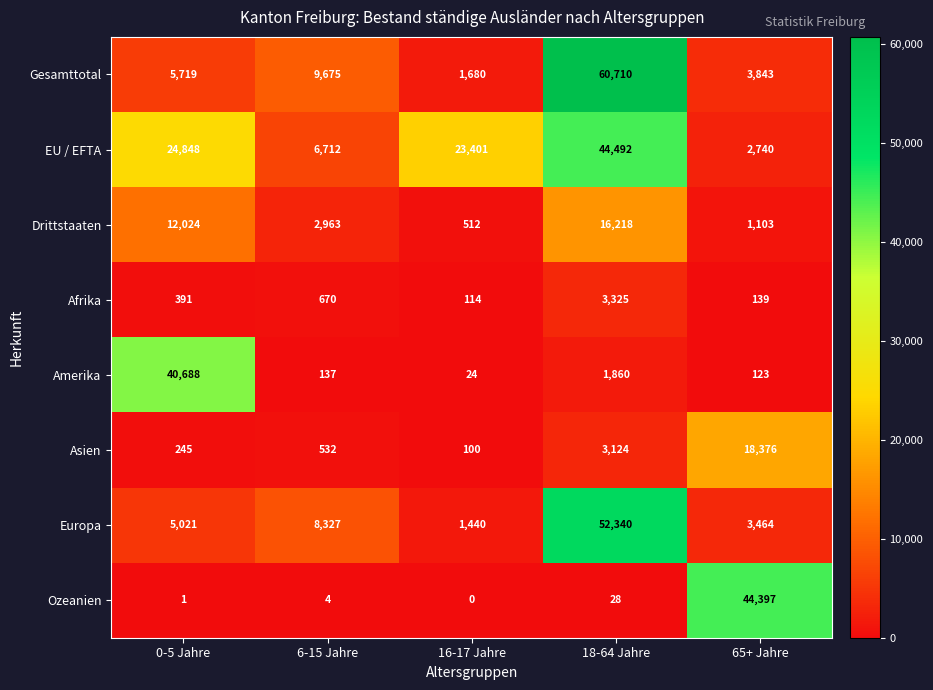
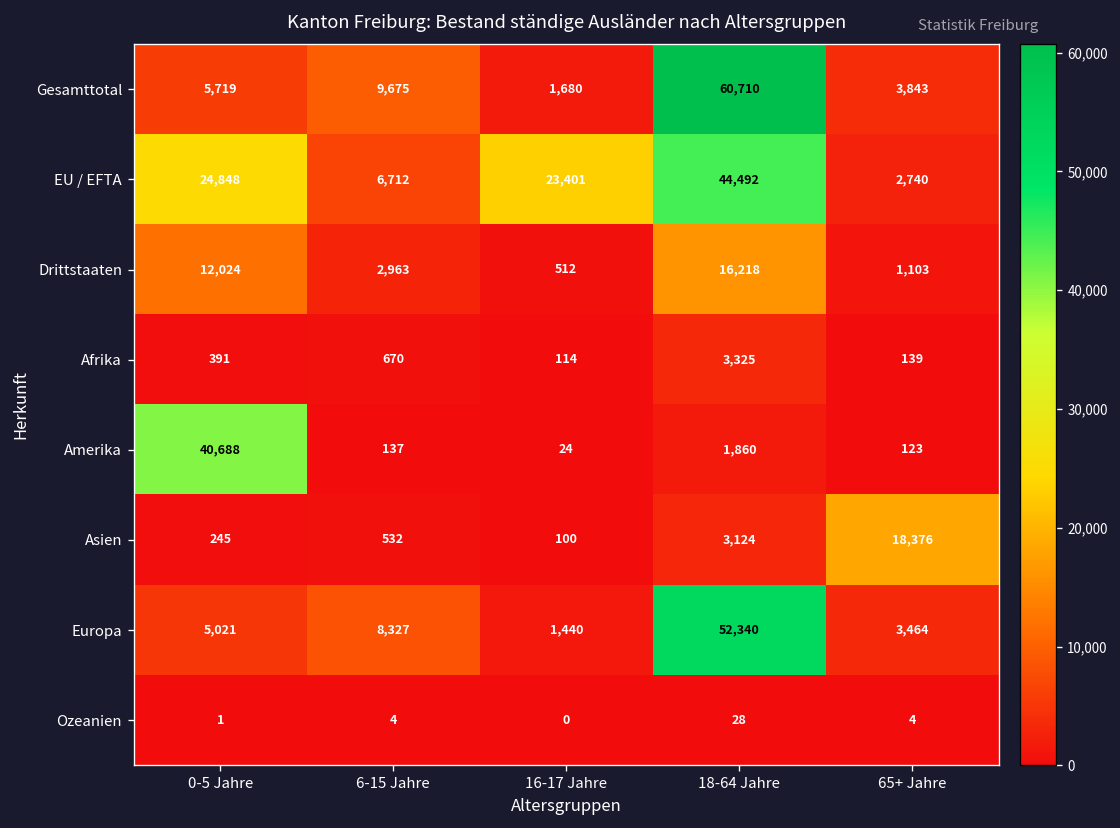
Ozeanien, 65+ Jahre: 44,397 -> 4
